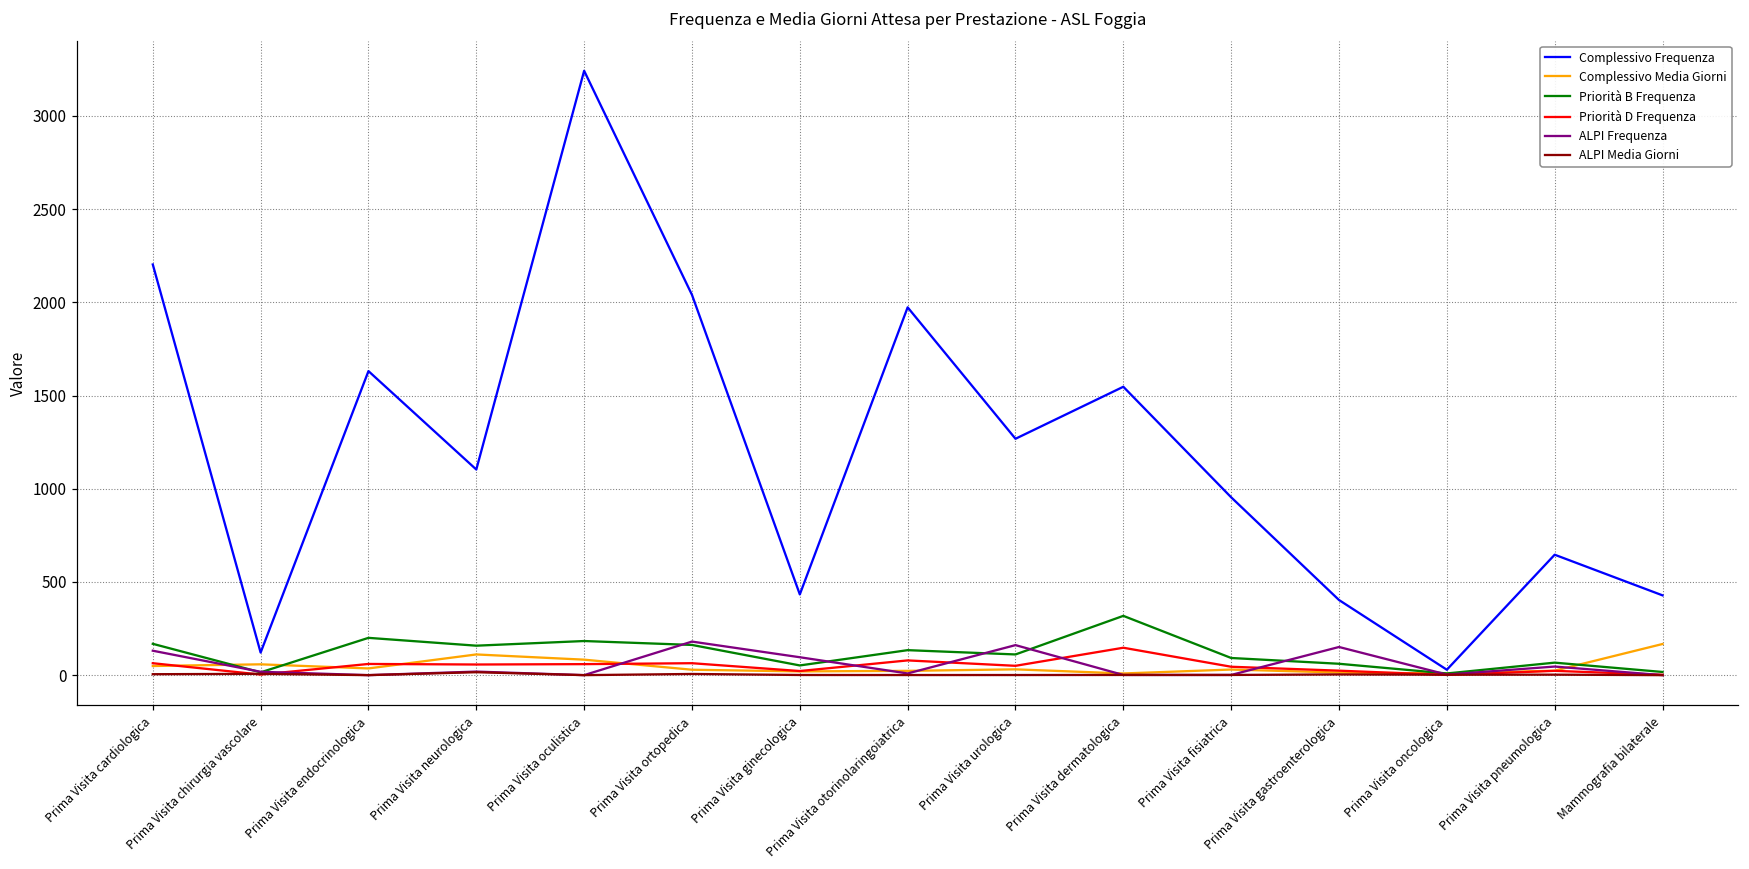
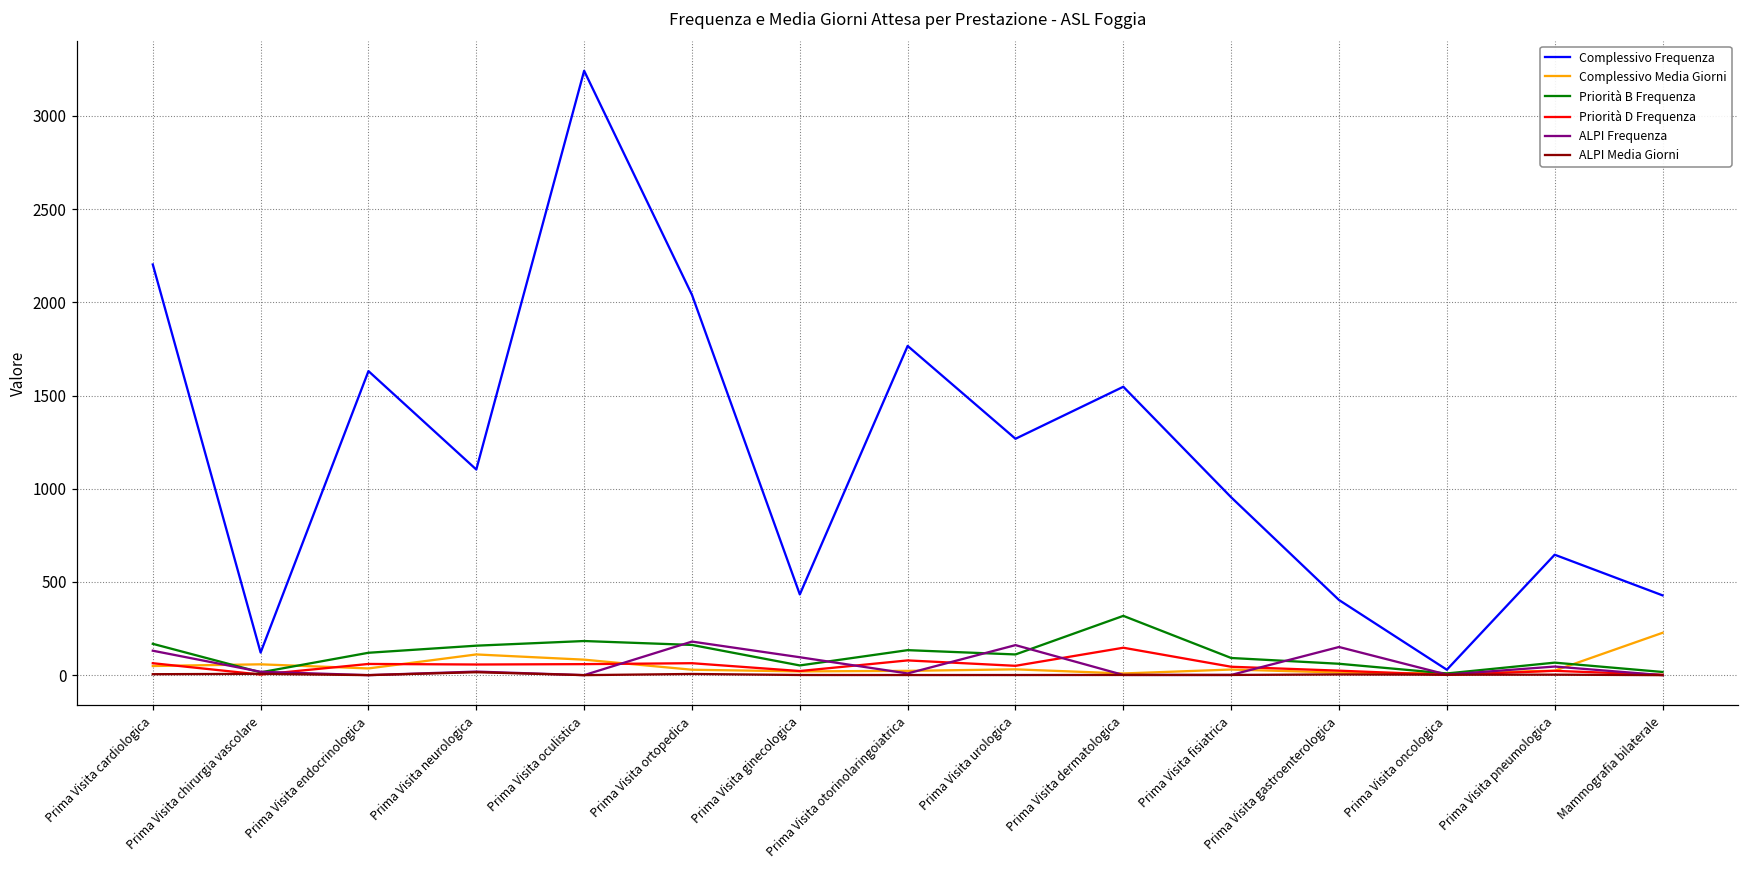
Priorità B Frequenza, Prima Visita endocrinologica: 200 -> 120
Complessivo Frequenza, Prima Visita otorinolaringoiatrica: 1970 -> 1770
Complessivo Media Giorni, Mammografia bilaterale: 170 -> 230
